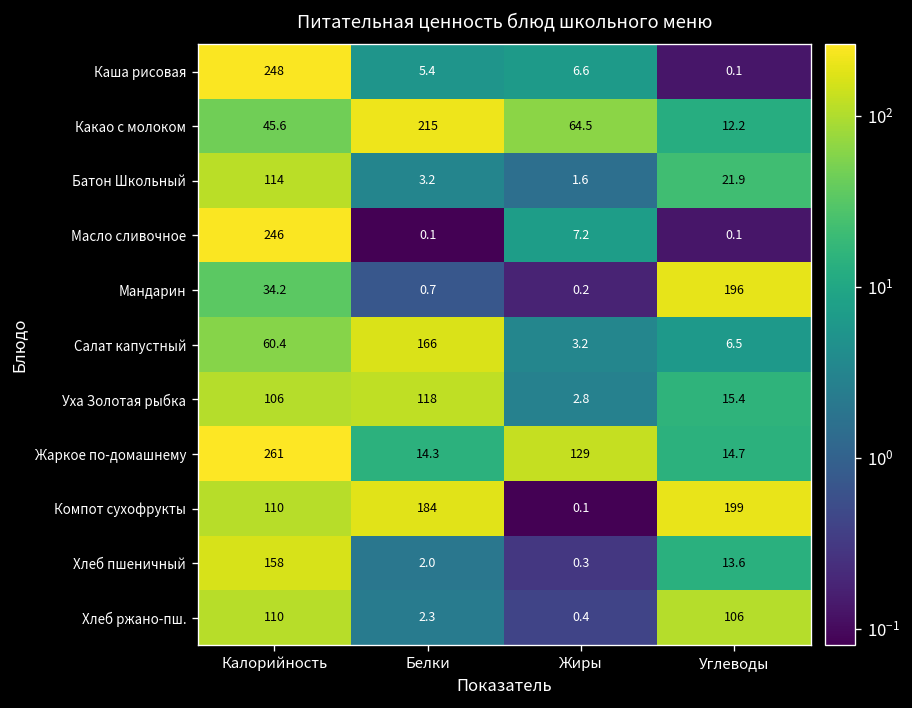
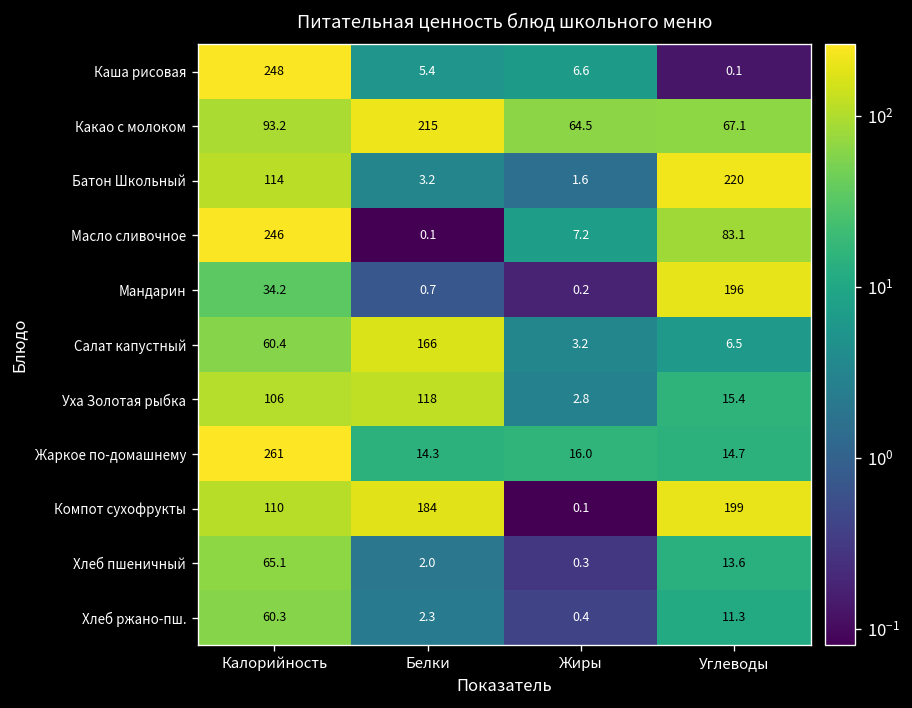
Какао с молоком, Калорийность: 45.6 -> 93.2
Какао с молоком, Углеводы: 12.2 -> 67.1
Батон Школьный, Углеводы: 21.9 -> 220
Масло сливочное, Углеводы: 0.1 -> 83.1
Жаркое по-домашнему, Жиры: 129 -> 16.0
Хлеб пшеничный, Калорийность: 158 -> 65.1
Хлеб ржано-пш., Калорийность: 110 -> 60.3
Хлеб ржано-пш., Углеводы: 106 -> 11.3
